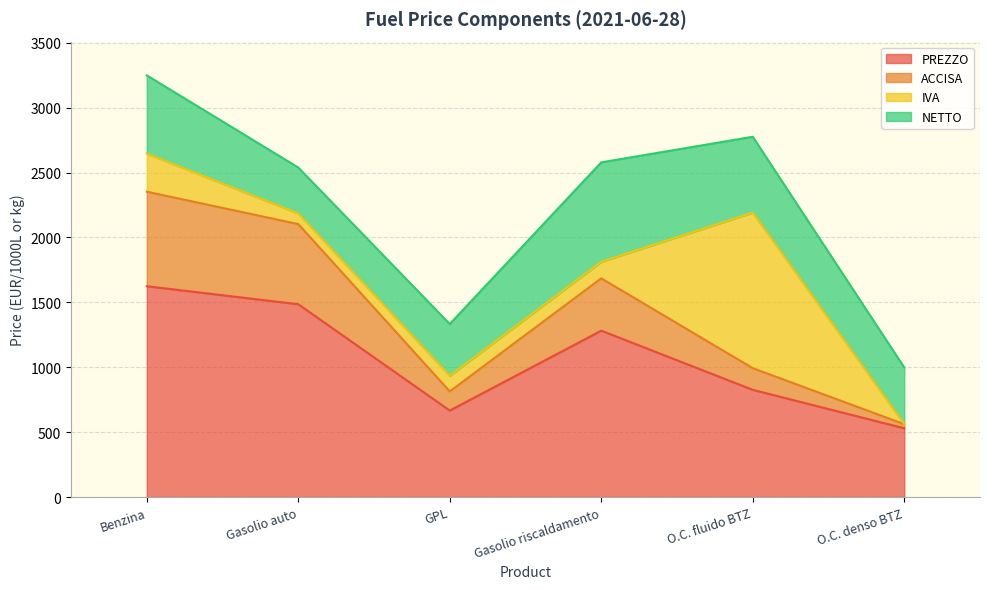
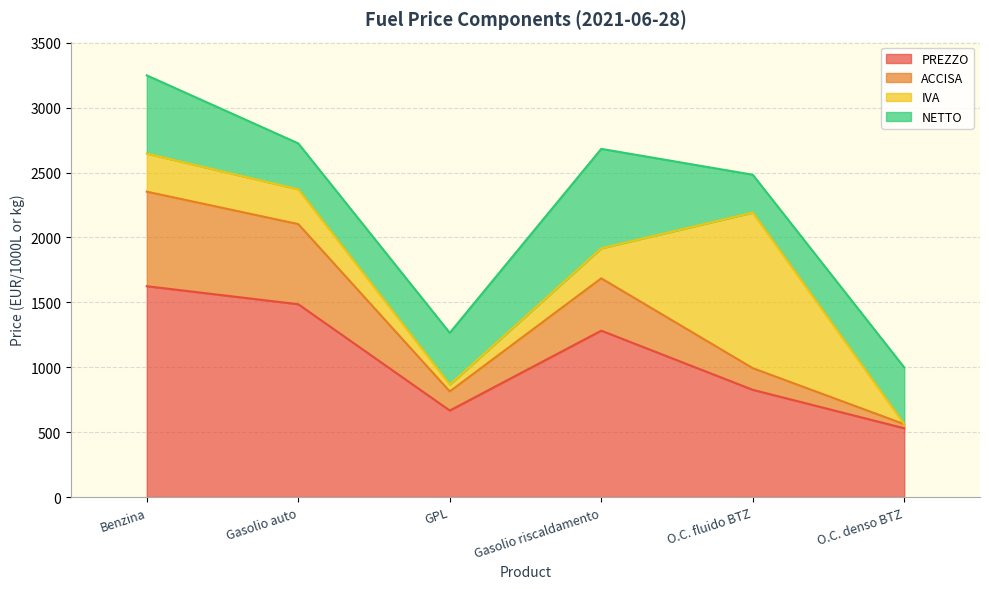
IVA, Gasolio auto: 80 -> 270
IVA, GPL: 120 -> 50
IVA, Gasolio riscaldamento: 130 -> 230
NETTO, O.C. fluido BTZ: 580 -> 290
